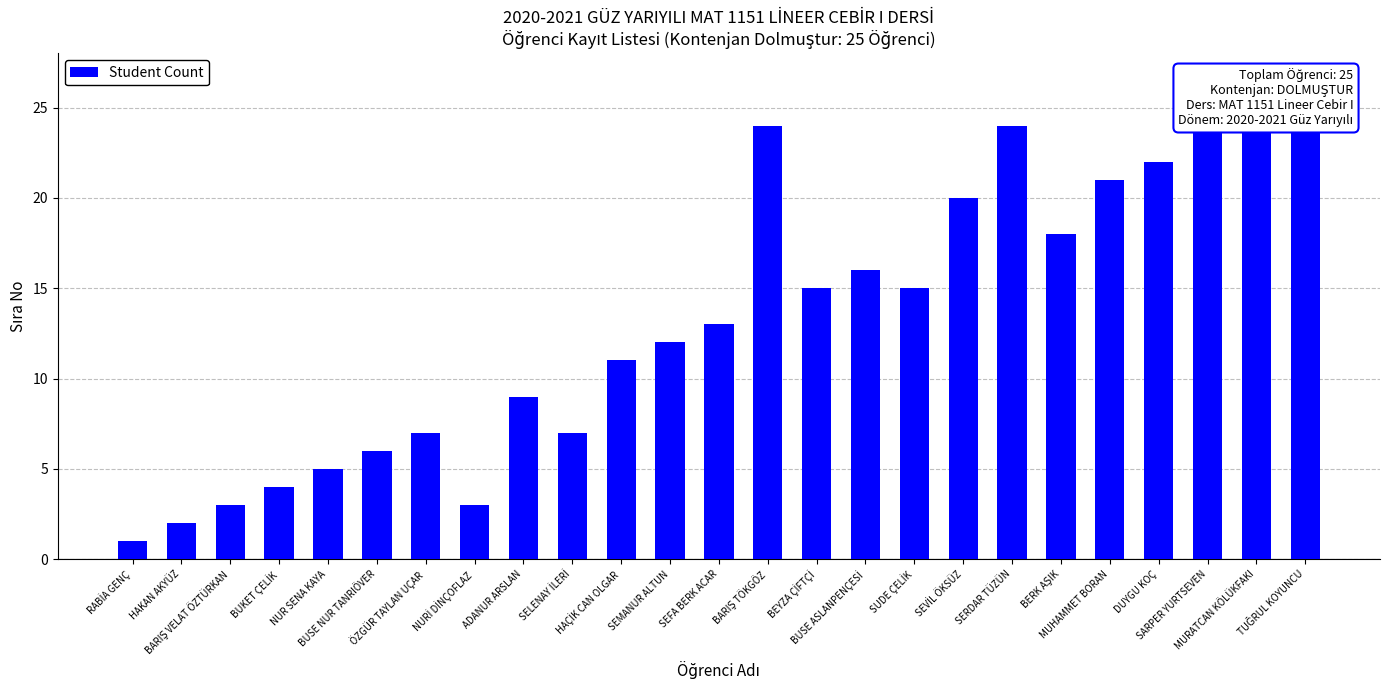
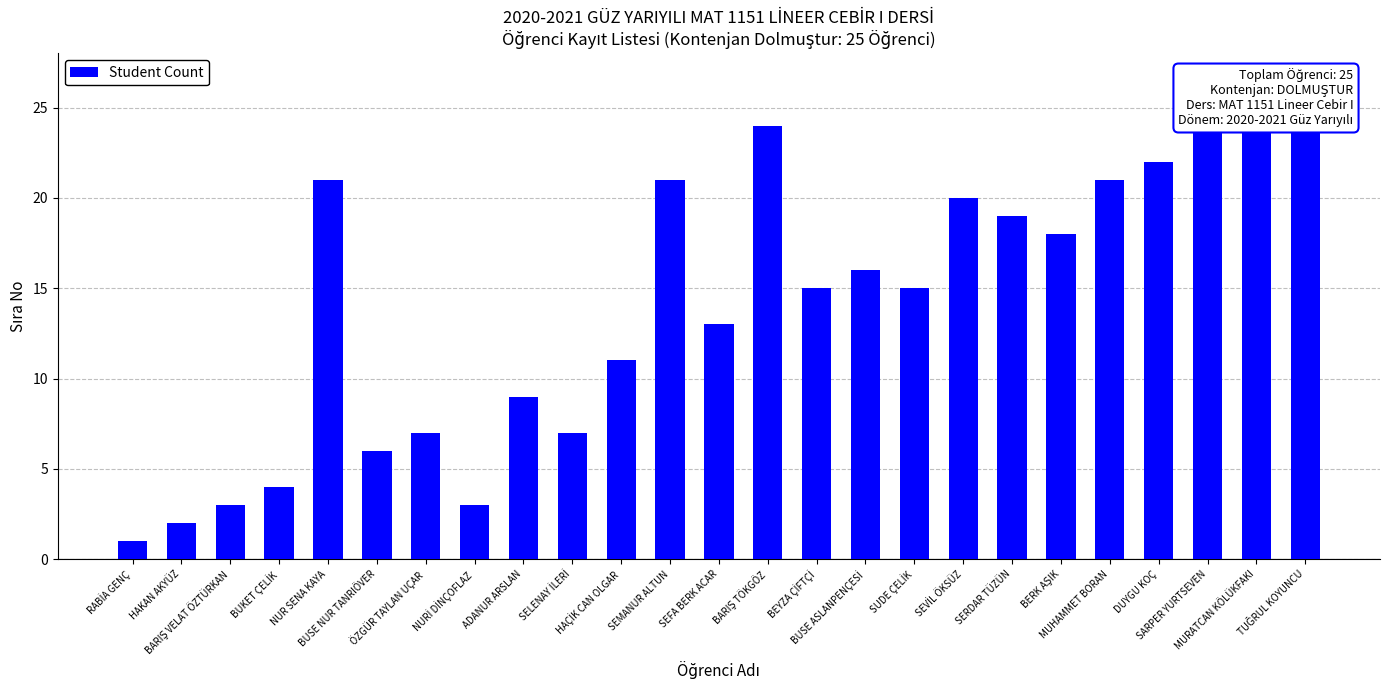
NUR SENA KAYA: 5 -> 21
SEMANUR ALTUN: 12 -> 21
SERDAR TÜZÜN: 24 -> 19
